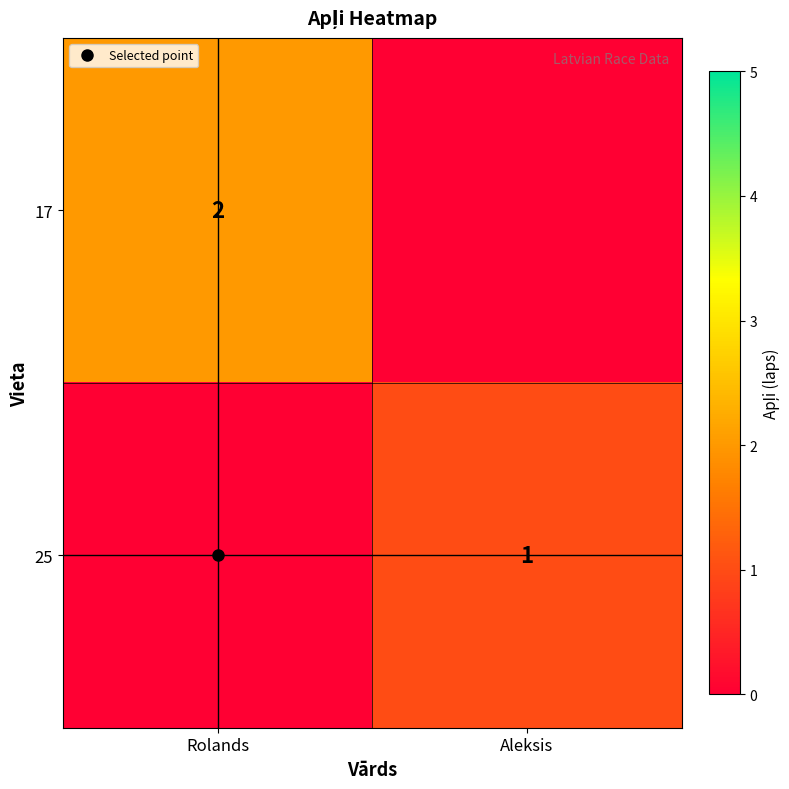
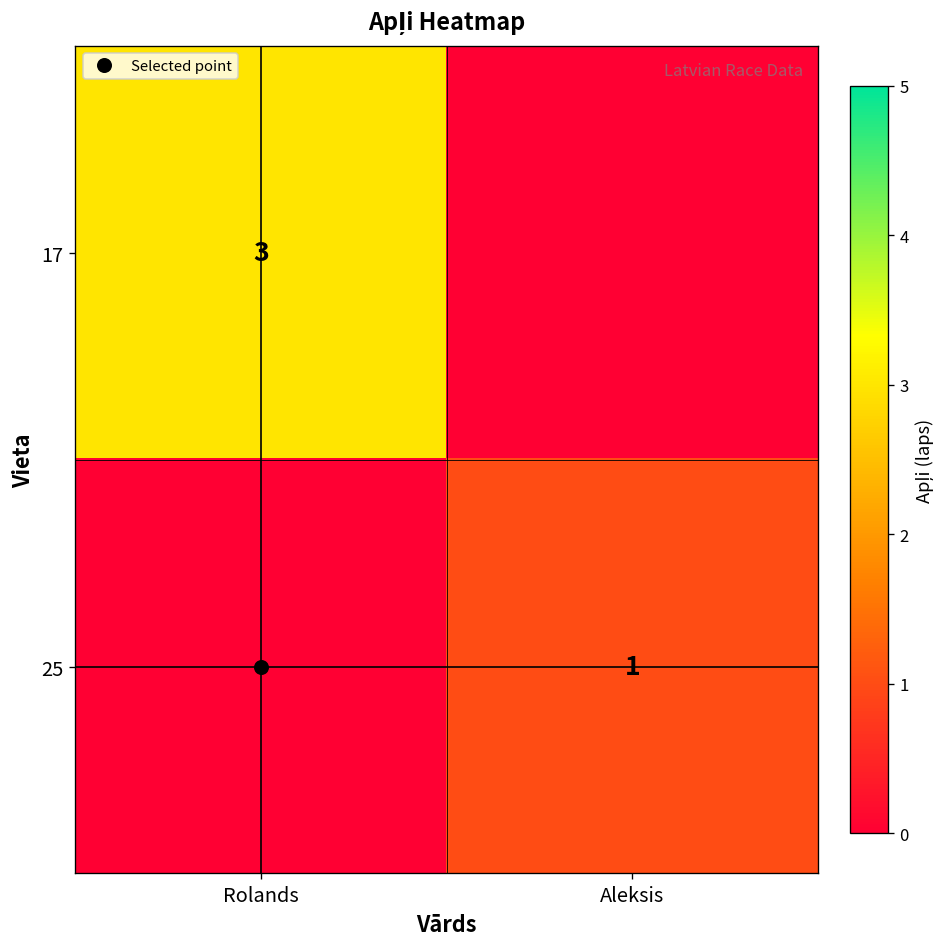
17, Rolands: 2 -> 3
